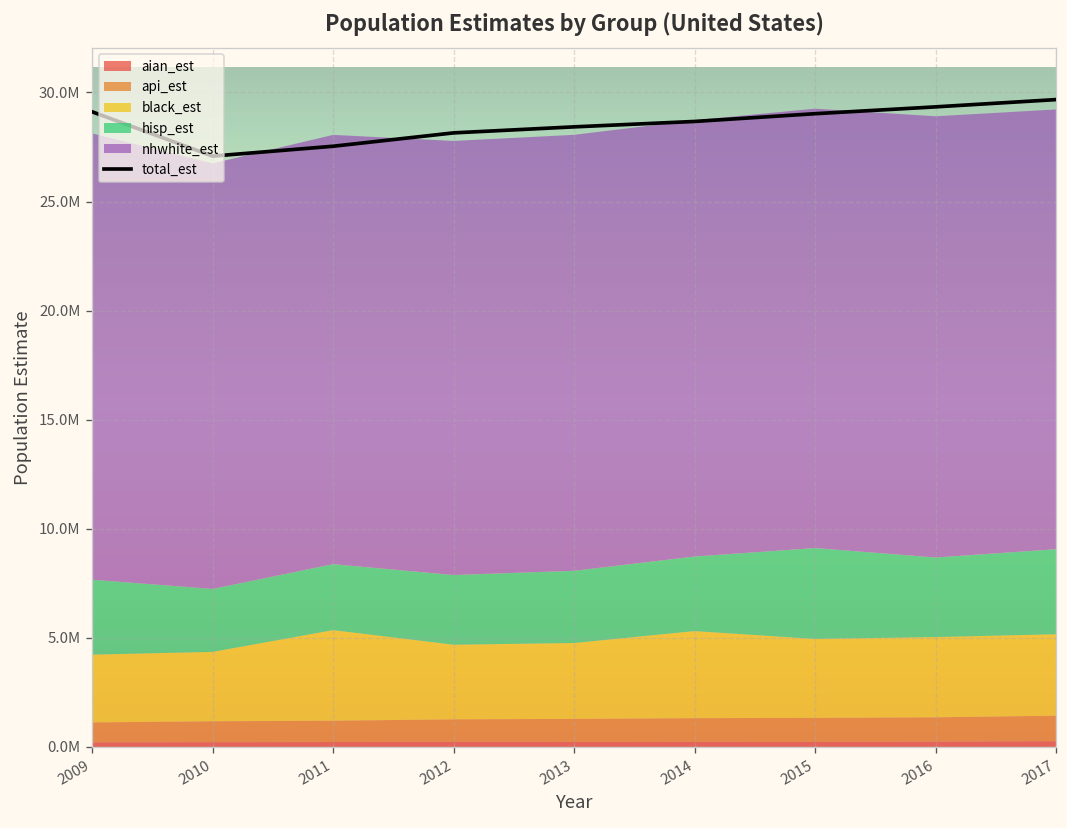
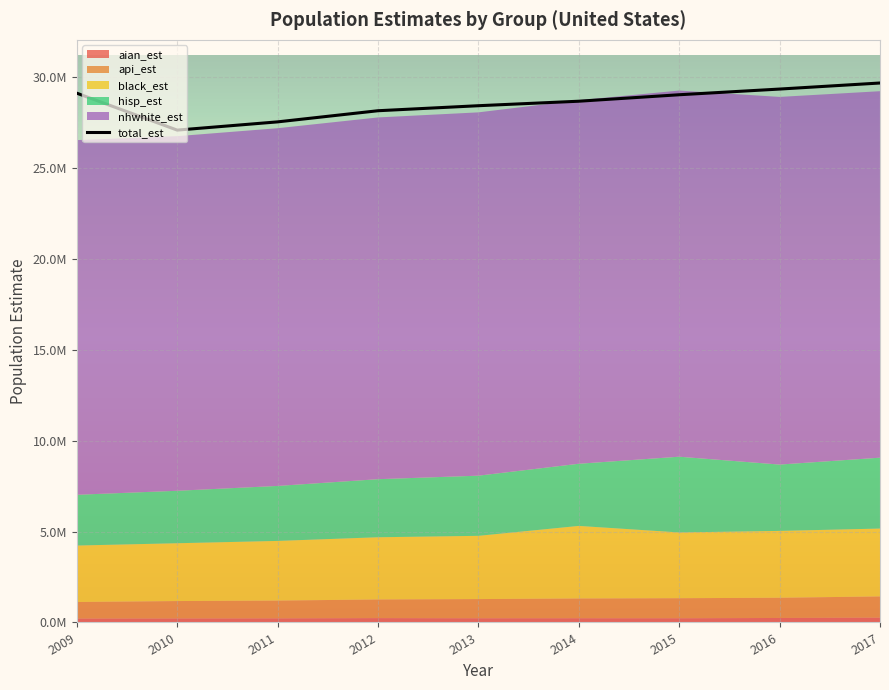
hisp_est, 2009: 3400000 -> 2800000
nhwhite_est, 2009: 20500000 -> 19500000
black_est, 2011: 4200000 -> 3300000
